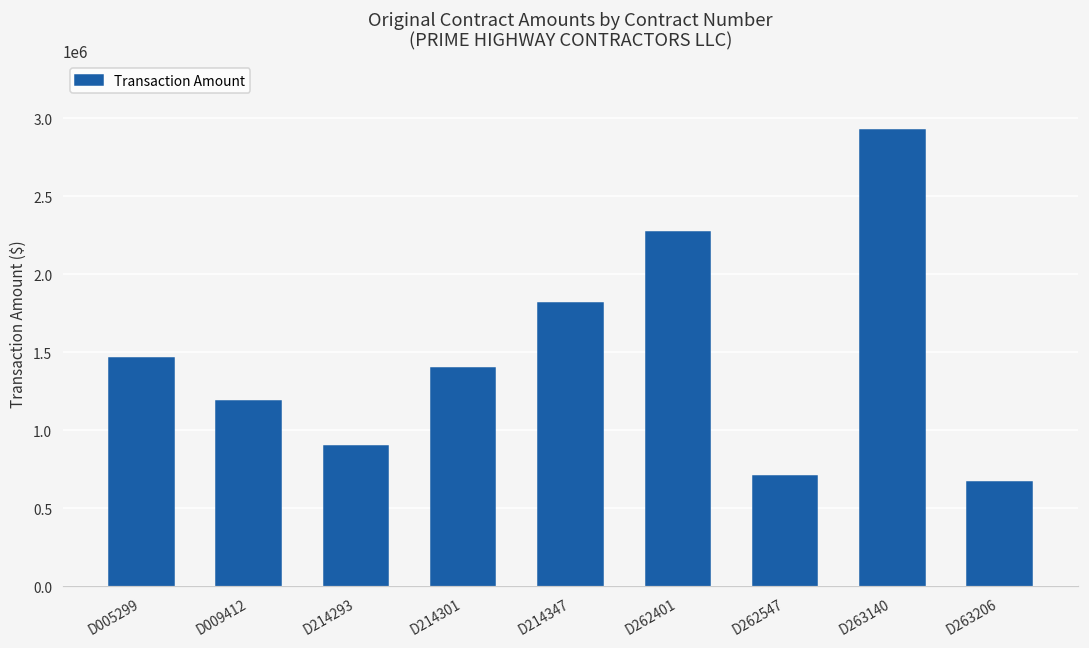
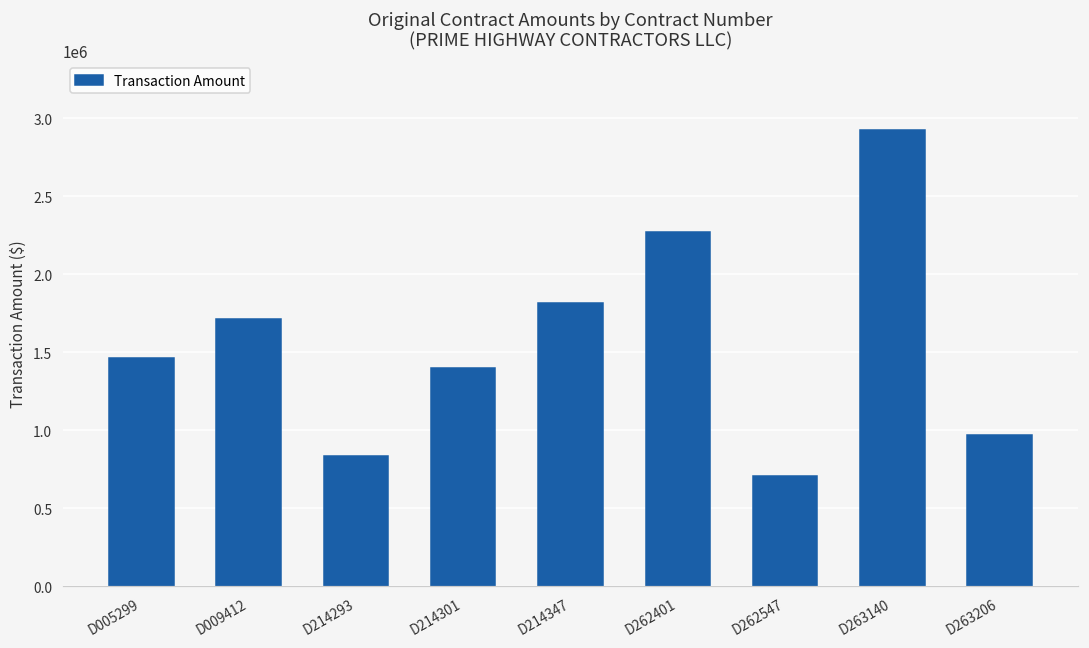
D009412: 1190000 -> 1710000
D214293: 900000 -> 840000
D263206: 670000 -> 970000
